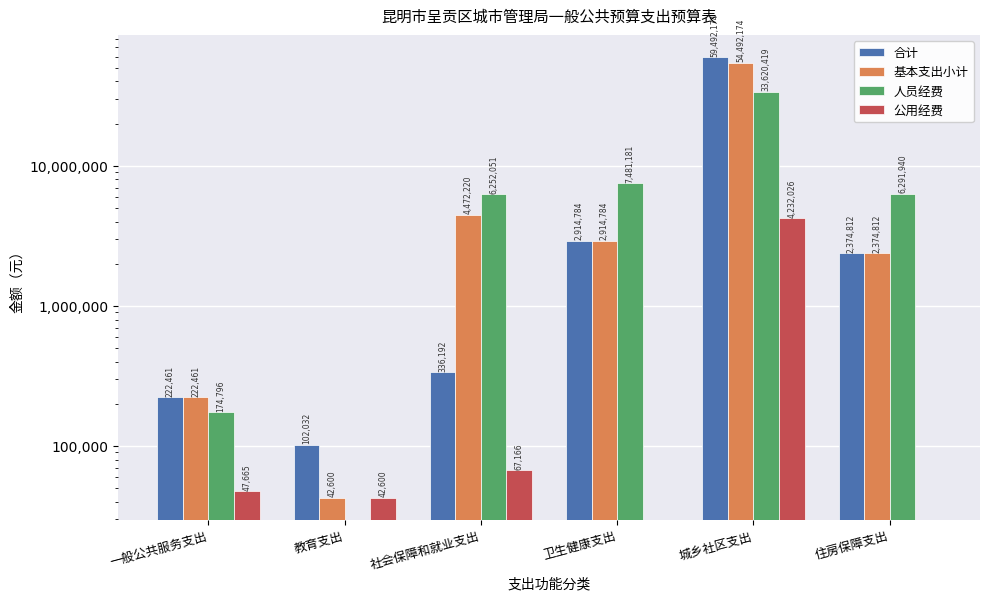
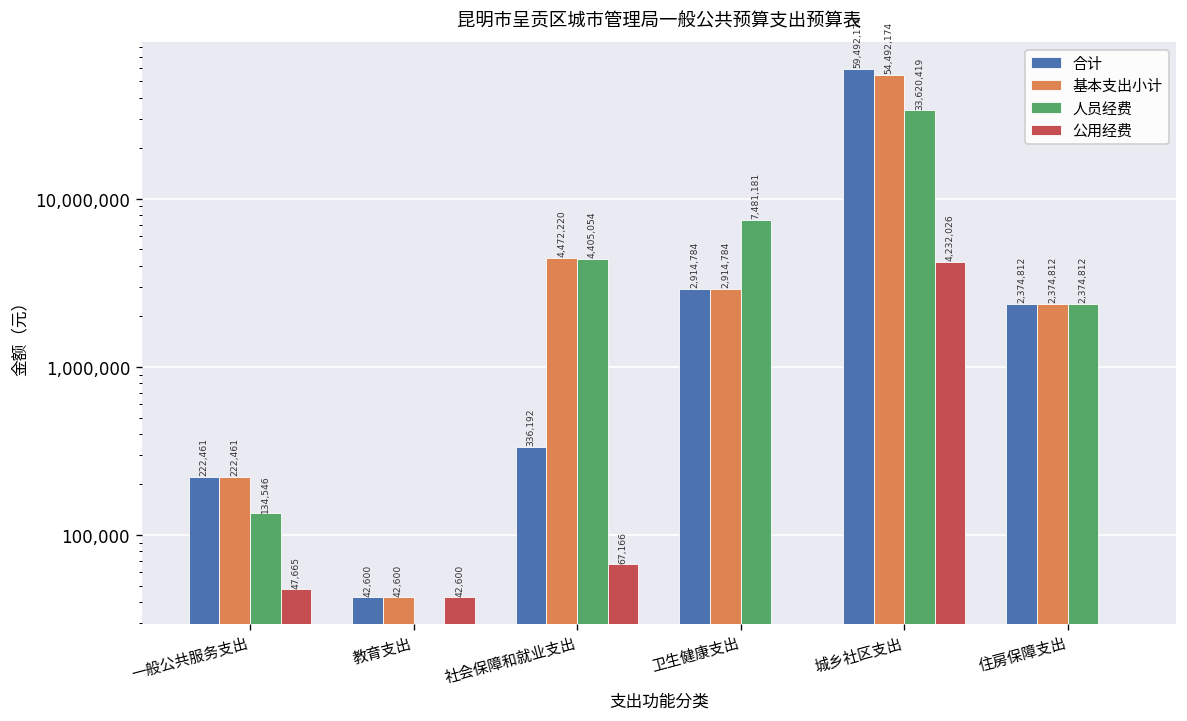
人员经费, 一般公共服务支出: 174,796 -> 134,546
合计, 教育支出: 102,032 -> 42,600
人员经费, 社会保障和就业支出: 6,252,051 -> 4,405,054
人员经费, 住房保障支出: 6,291,940 -> 2,374,812
